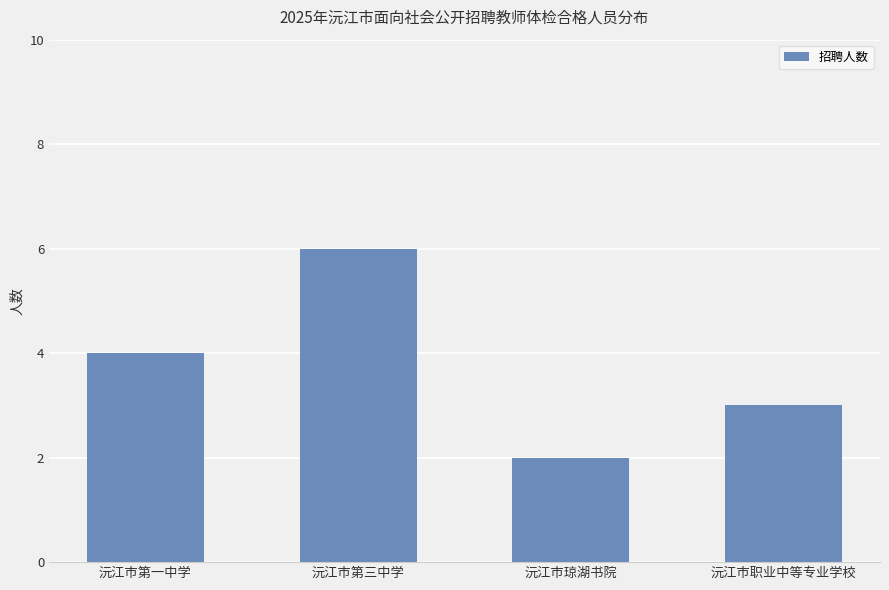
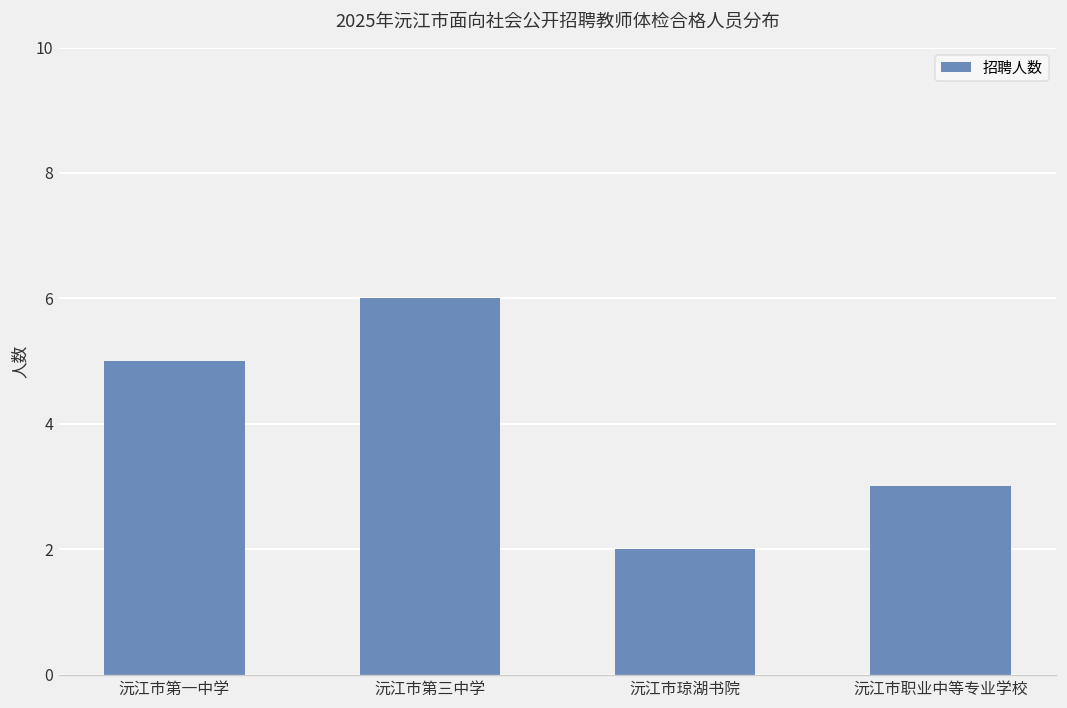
沅江市第一中学: 4 -> 5
